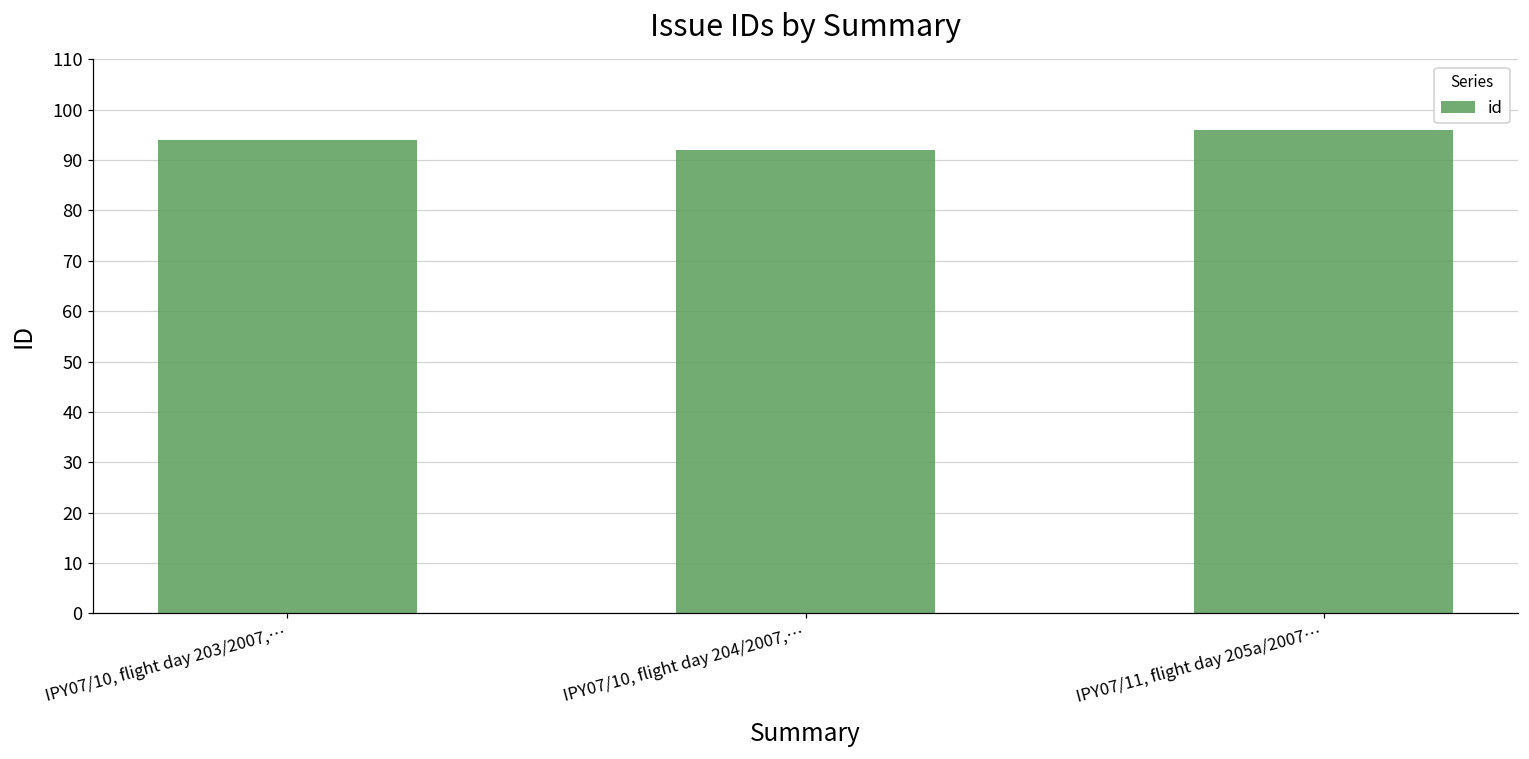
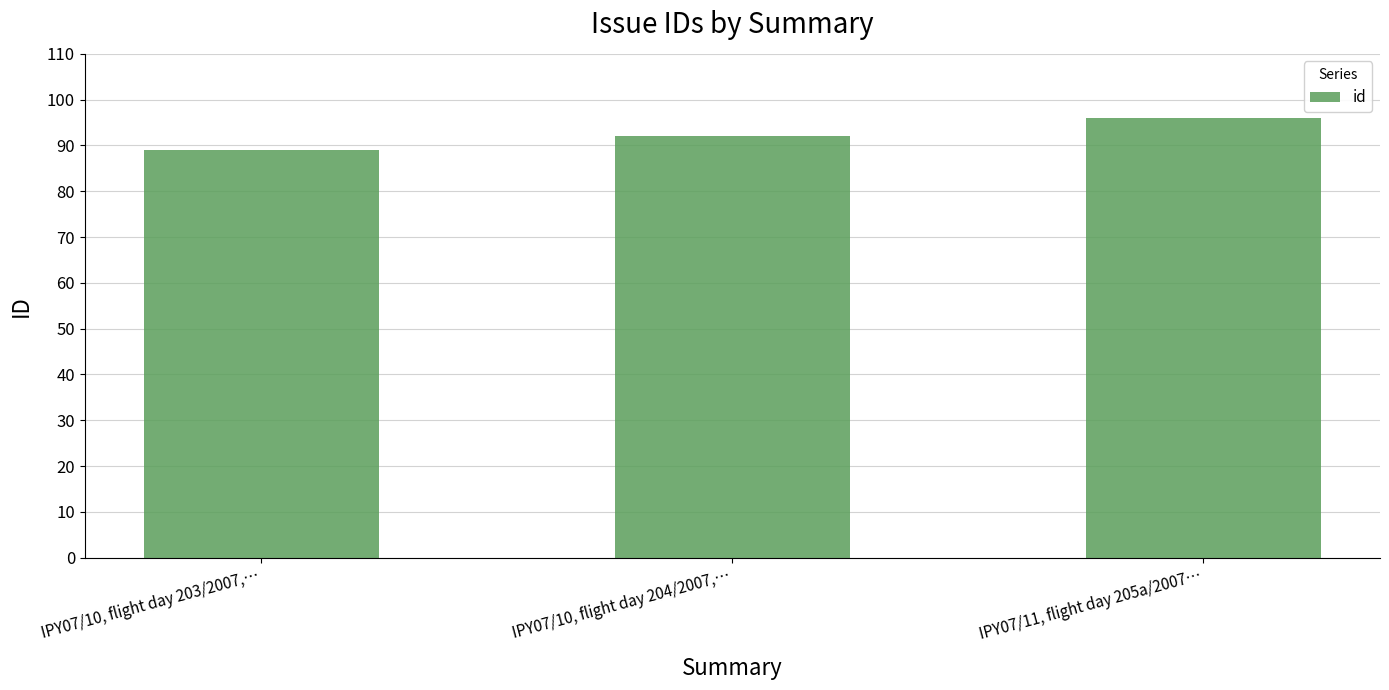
IPY07/10, flight day 203/2007,…: 94 -> 89
